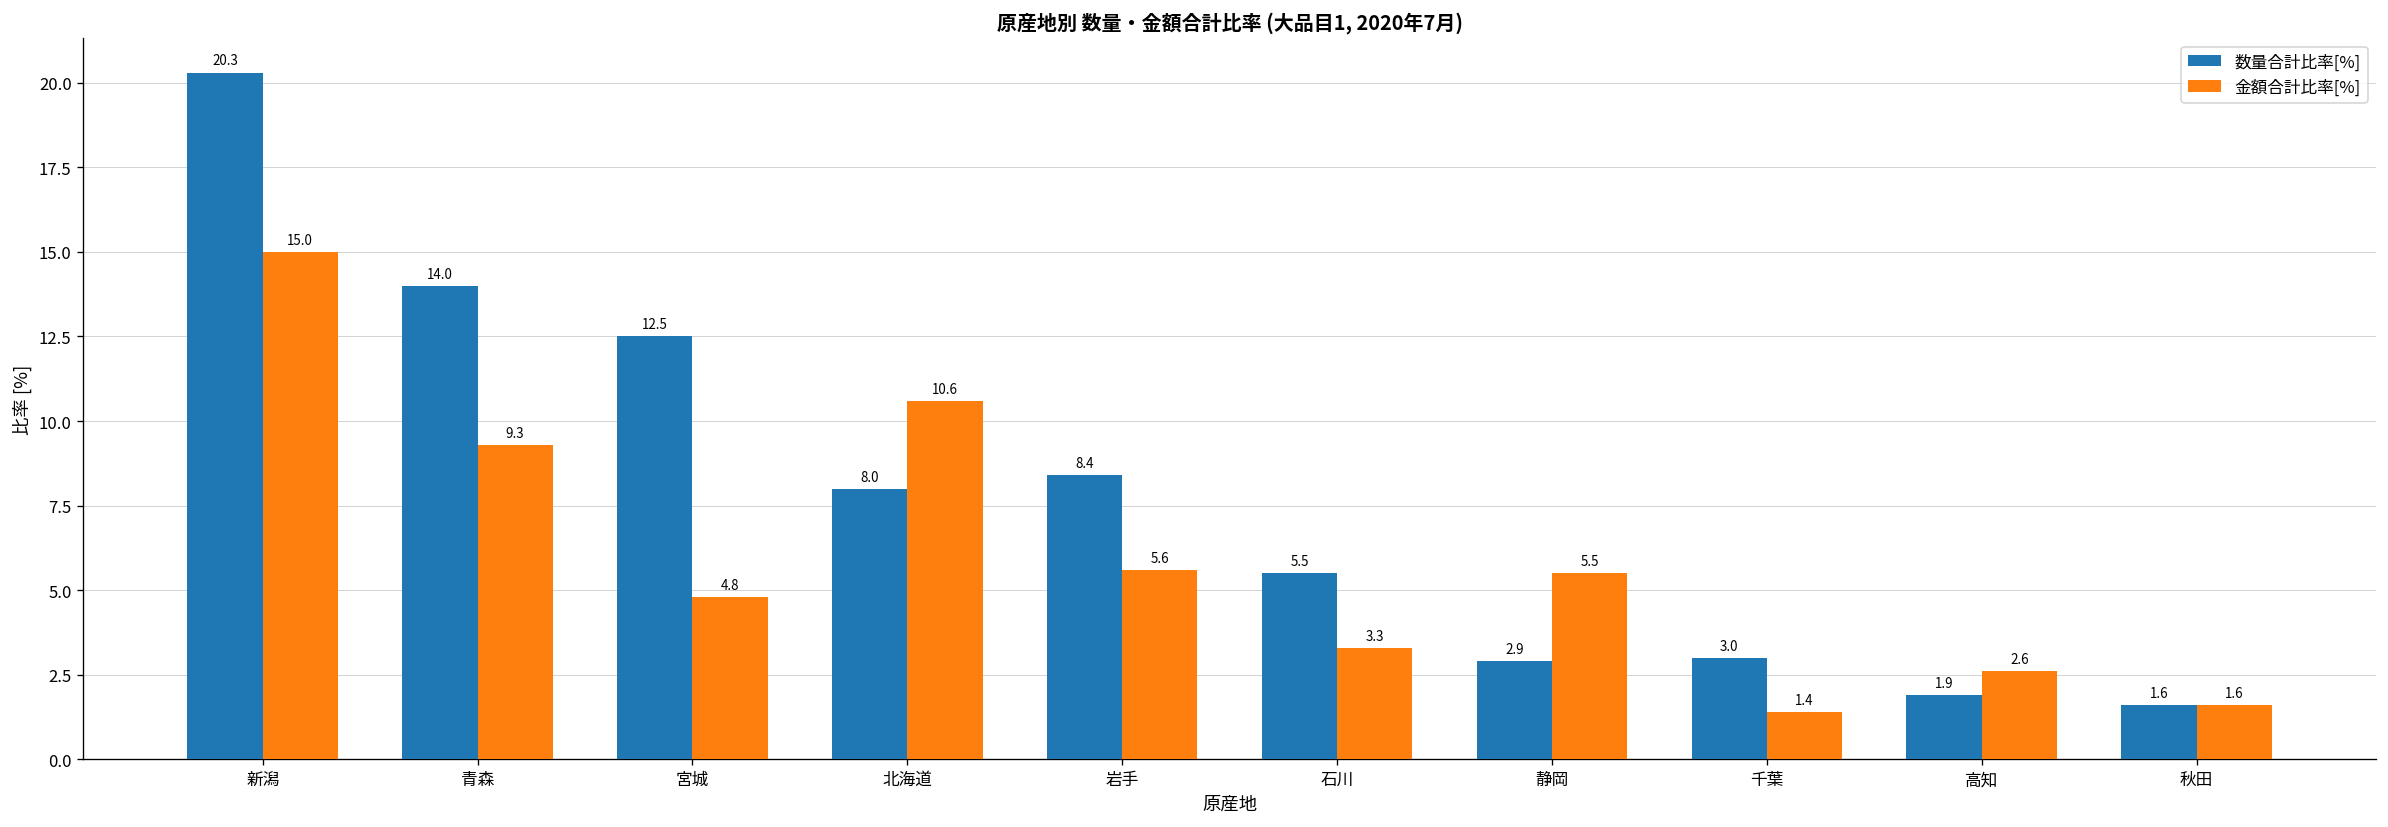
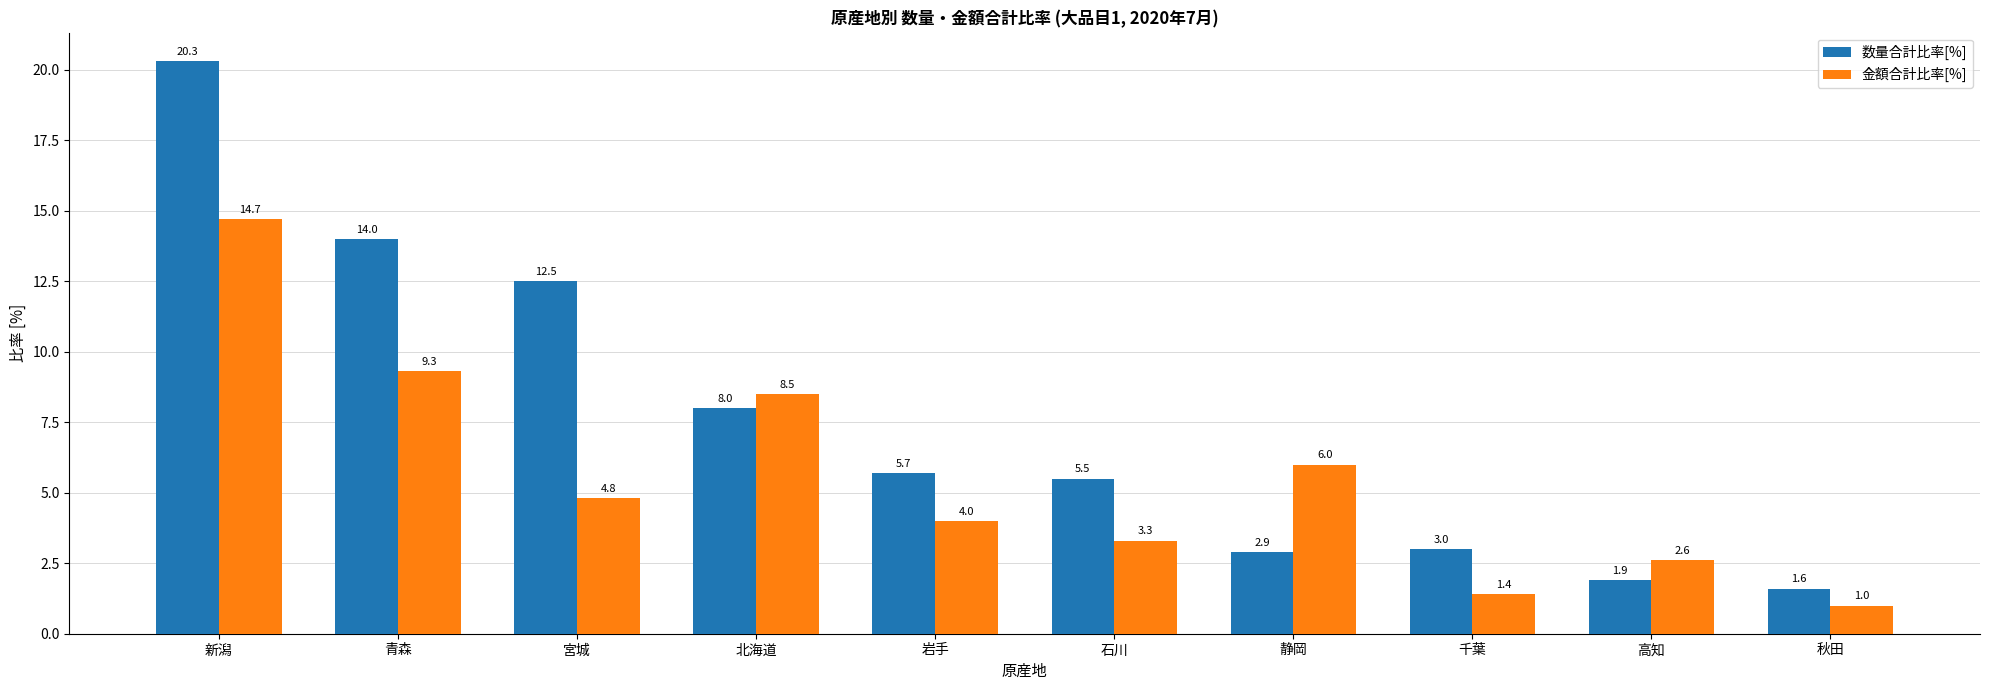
金額合計比率[%], 新潟: 15.0 -> 14.7
金額合計比率[%], 北海道: 10.6 -> 8.5
数量合計比率[%], 岩手: 8.4 -> 5.7
金額合計比率[%], 岩手: 5.6 -> 4.0
金額合計比率[%], 静岡: 5.5 -> 6.0
金額合計比率[%], 秋田: 1.6 -> 1.0
